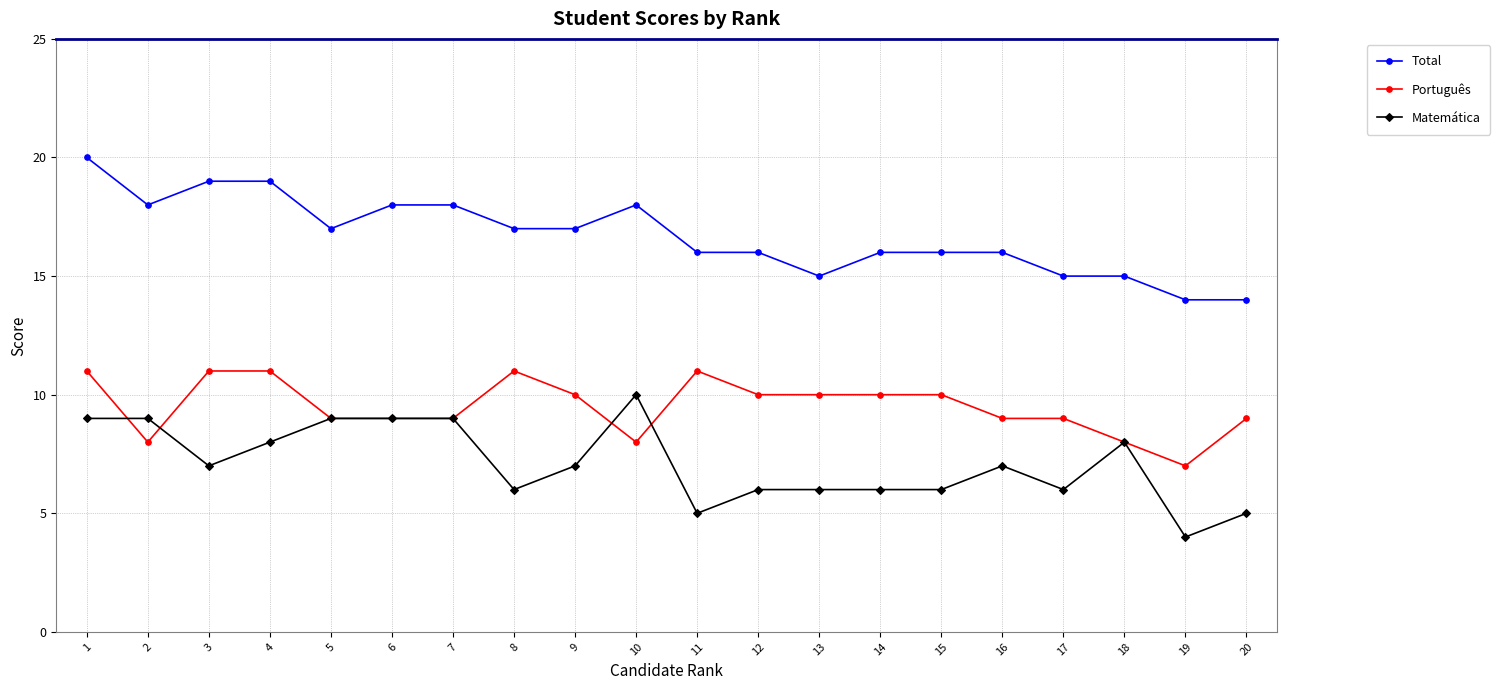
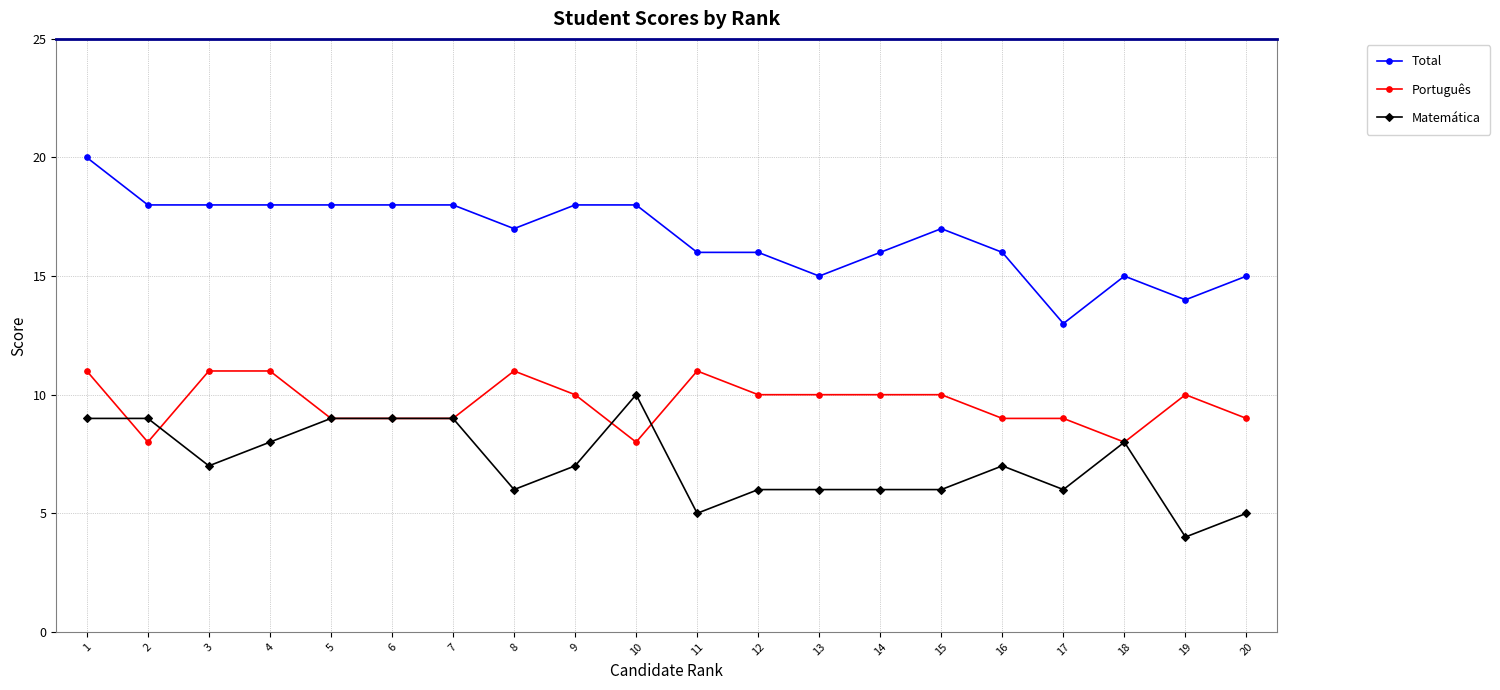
Total, 3: 19 -> 18
Total, 4: 19 -> 18
Total, 5: 17 -> 18
Total, 9: 17 -> 18
Total, 15: 16 -> 17
Total, 17: 15 -> 13
Português, 19: 7 -> 10
Total, 20: 14 -> 15
